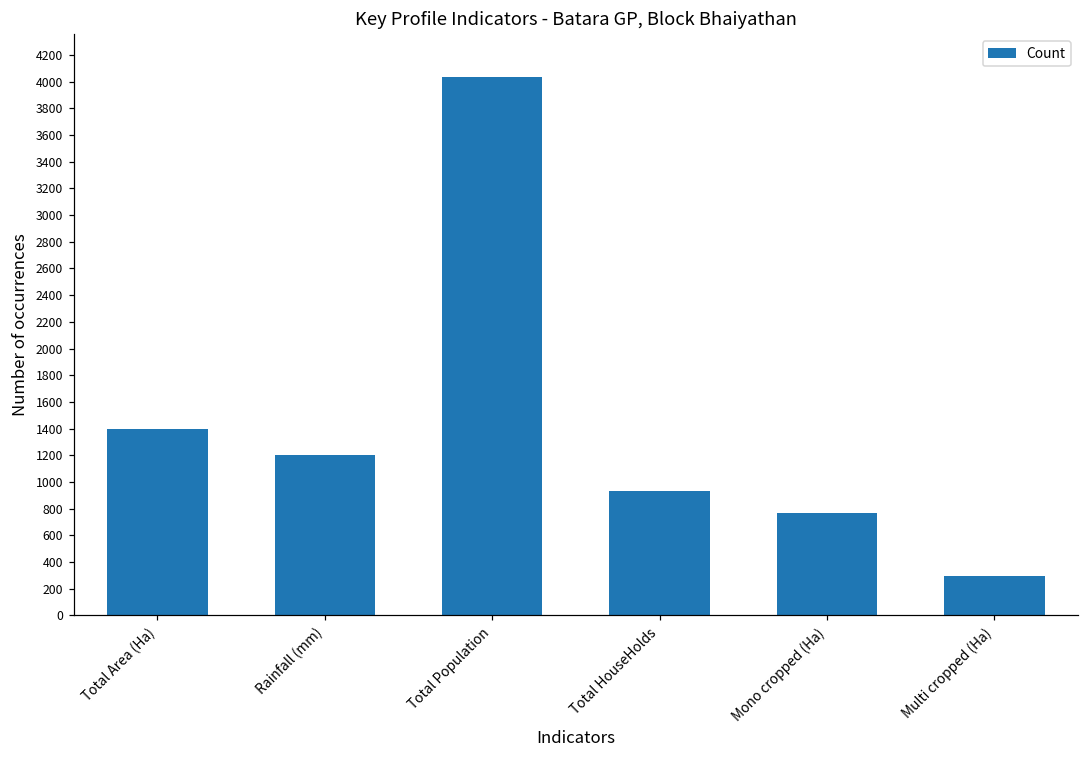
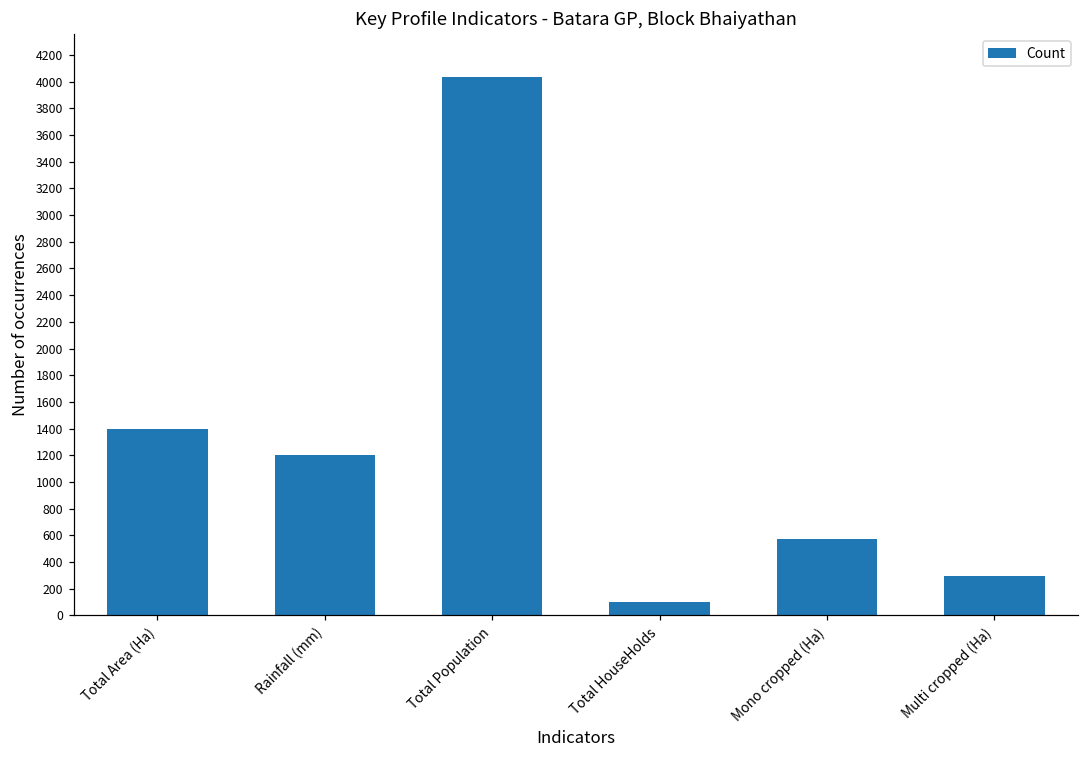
Total HouseHolds: 930 -> 100
Mono cropped (Ha): 760 -> 570
